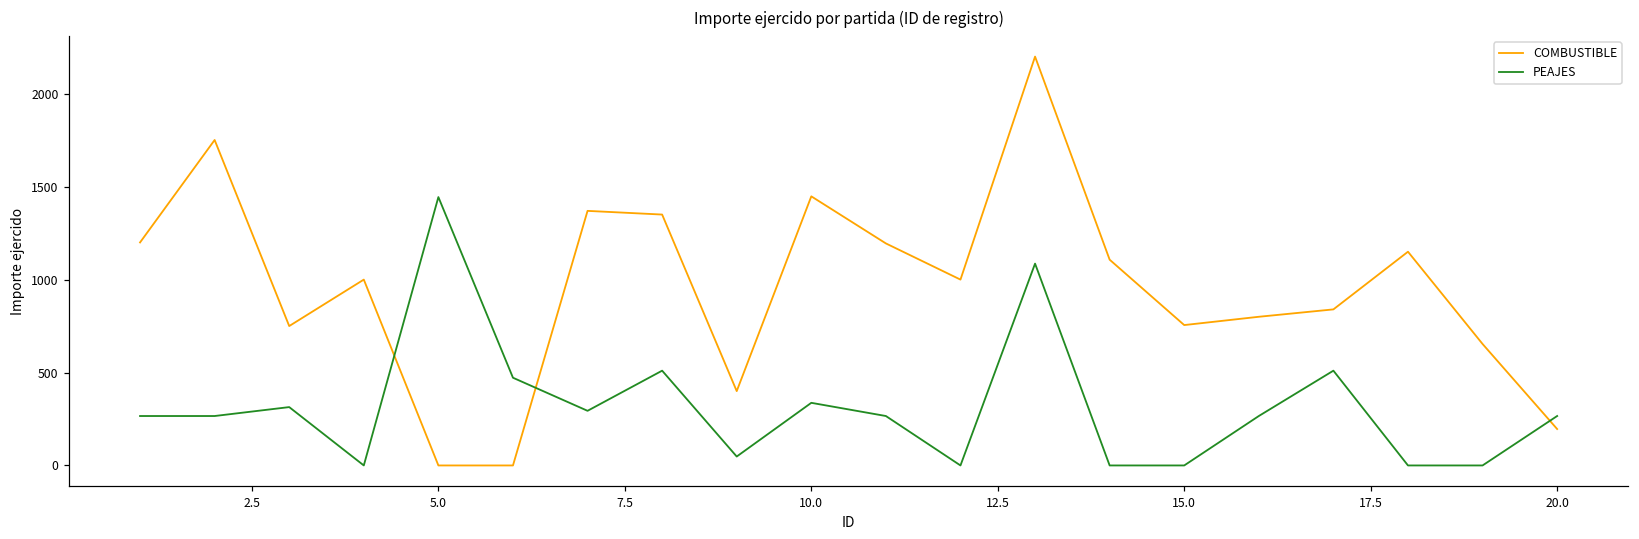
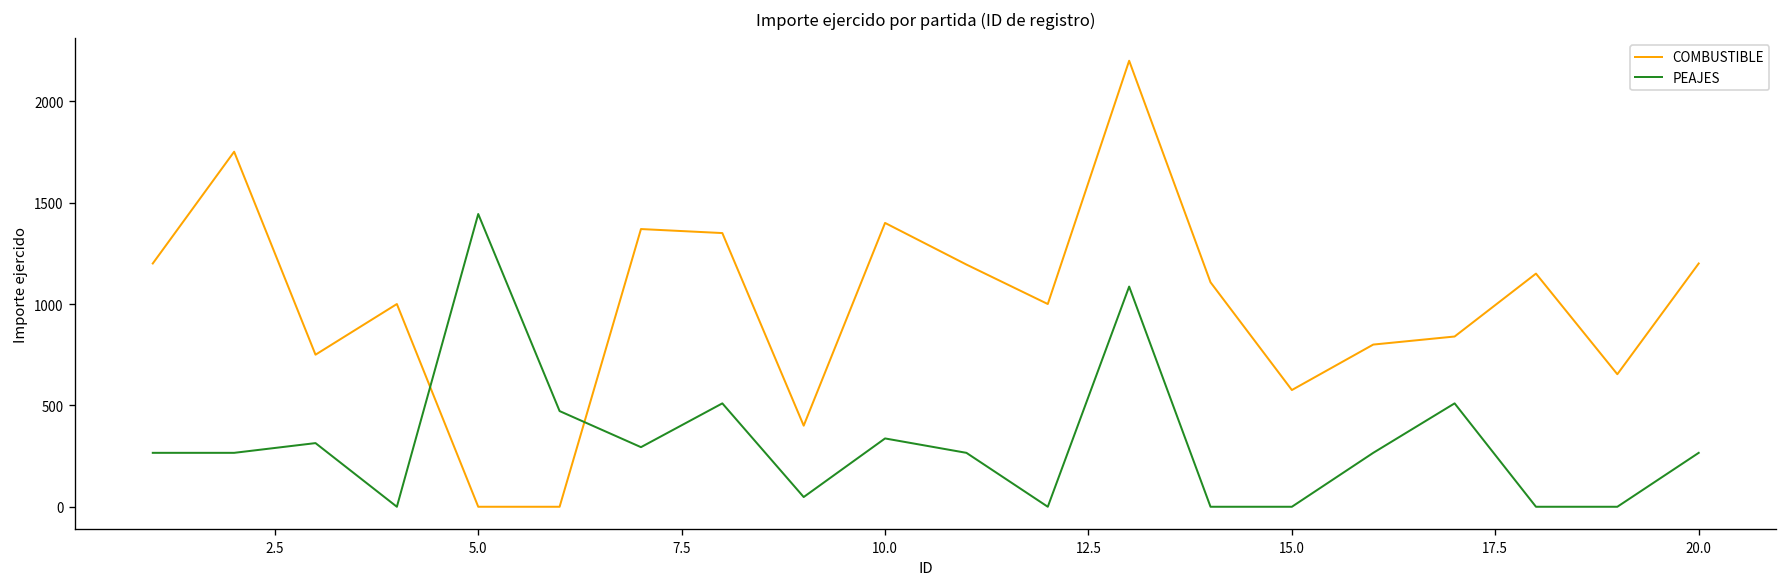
COMBUSTIBLE, 10.0: 1450 -> 1400
COMBUSTIBLE, 15.0: 760 -> 580
COMBUSTIBLE, 20.0: 200 -> 1200
